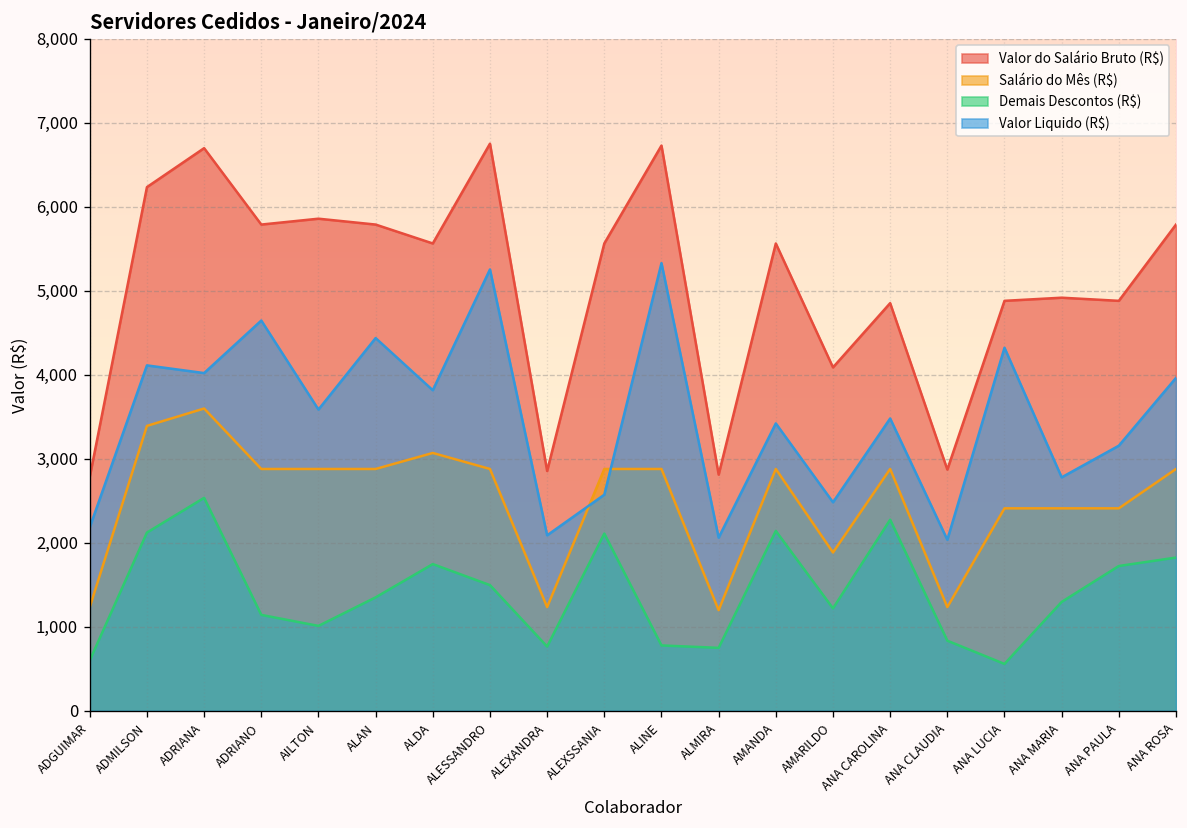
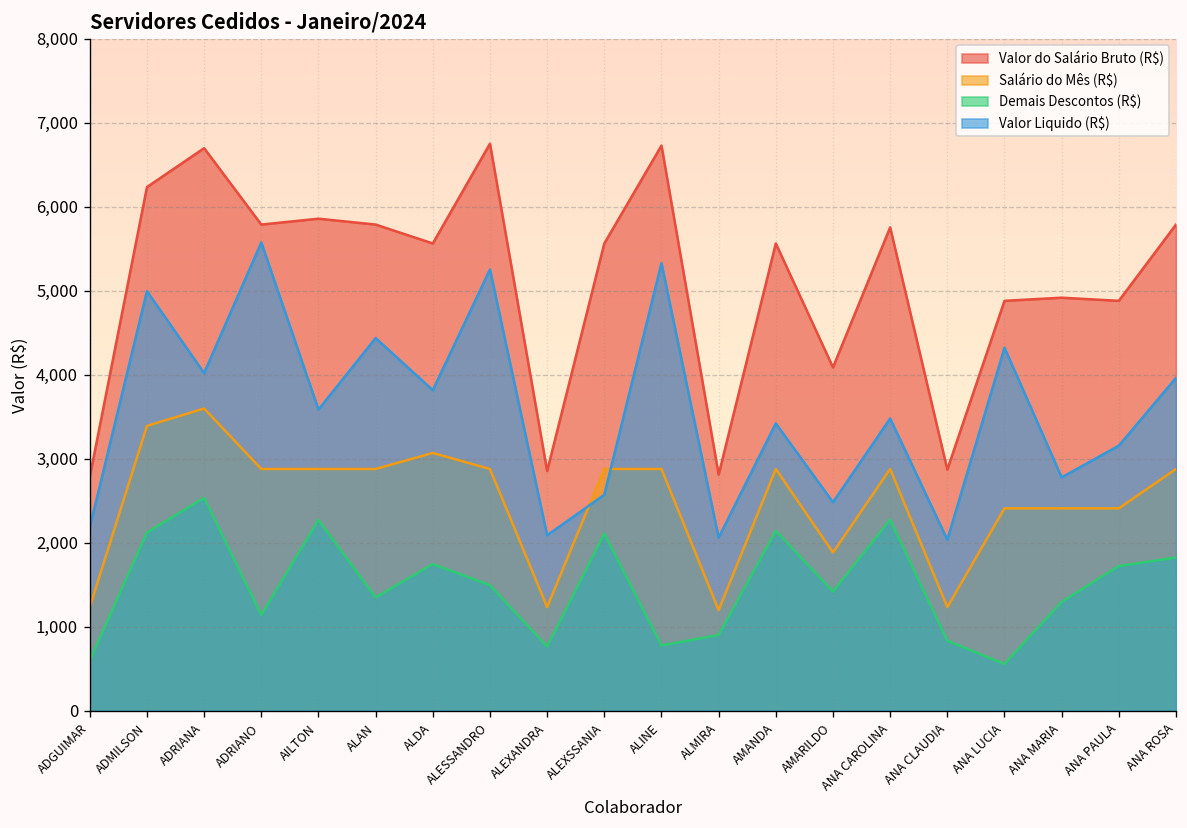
Valor Liquido (R$), ADMILSON: 4,100 -> 5,000
Valor Liquido (R$), ADRIANO: 4,600 -> 5,600
Demais Descontos (R$), AILTON: 1,000 -> 2,300
Demais Descontos (R$), ALMIRA: 800 -> 900
Demais Descontos (R$), AMARILDO: 1,200 -> 1,400
Valor do Salário Bruto (R$), ANA CAROLINA: 4,900 -> 5,800
